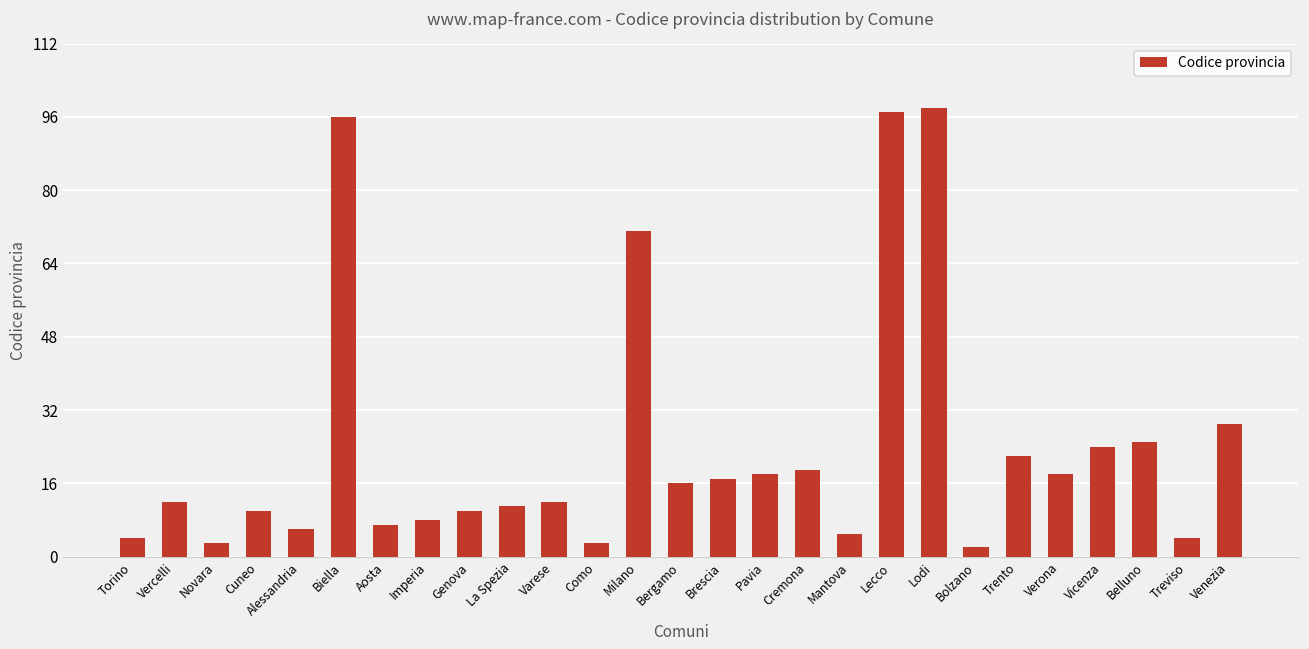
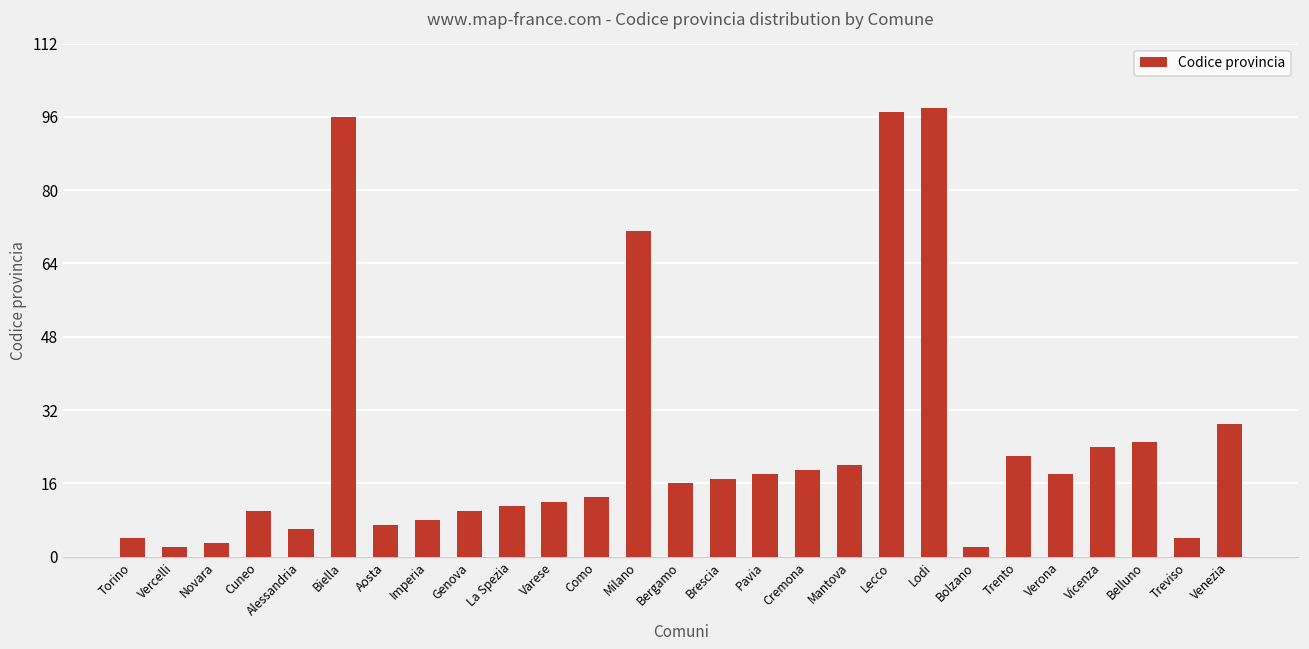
Vercelli: 12 -> 2
Como: 3 -> 13
Mantova: 5 -> 20
